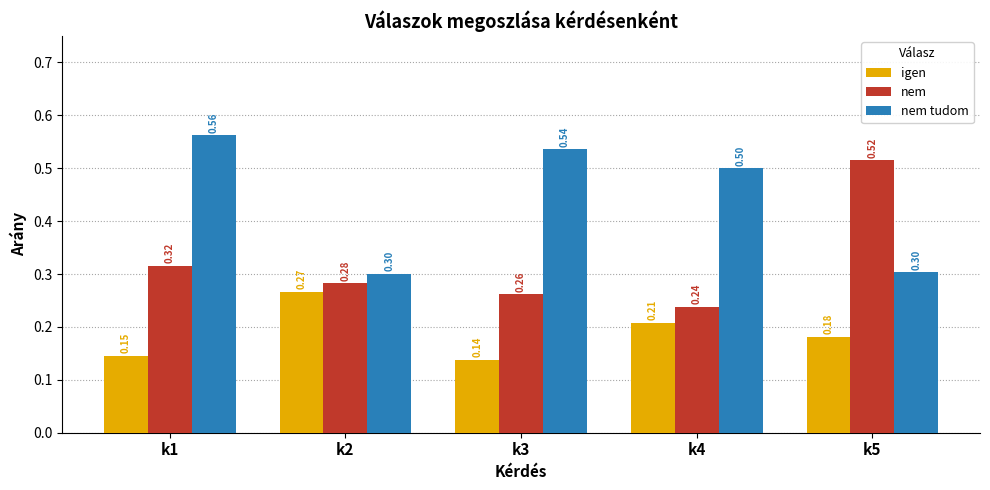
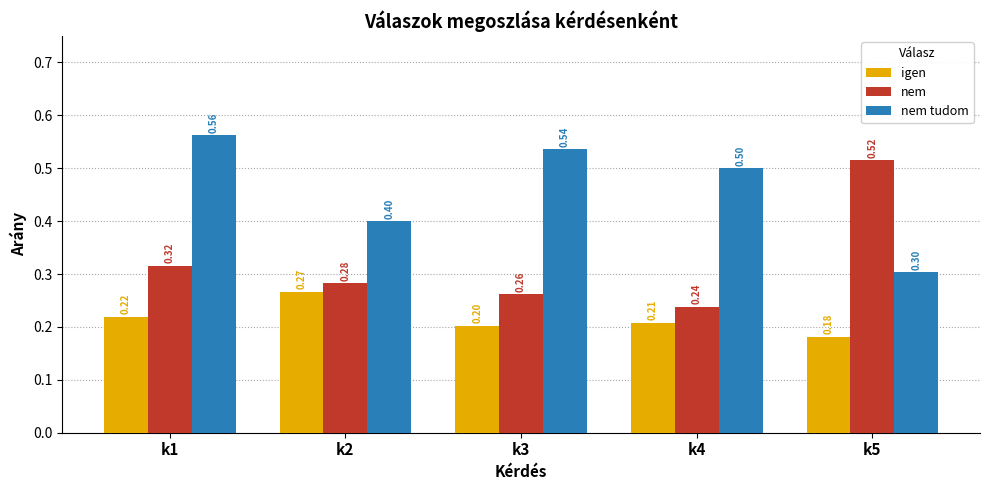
igen, k1: 0.15 -> 0.22
nem tudom, k2: 0.30 -> 0.40
igen, k3: 0.14 -> 0.20
